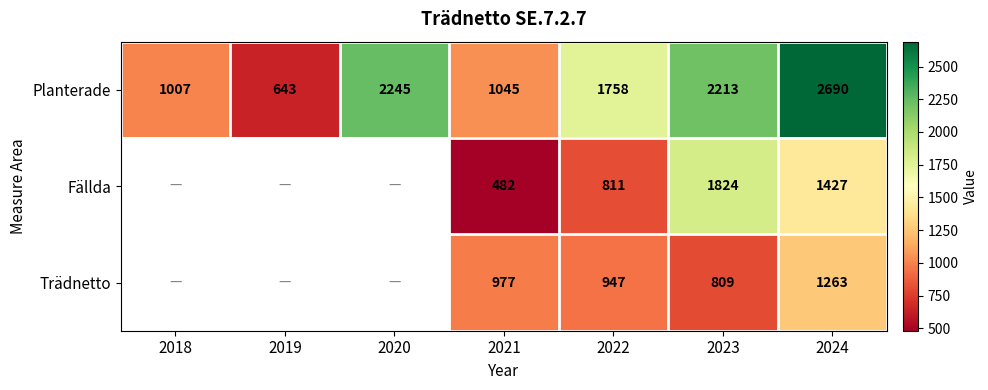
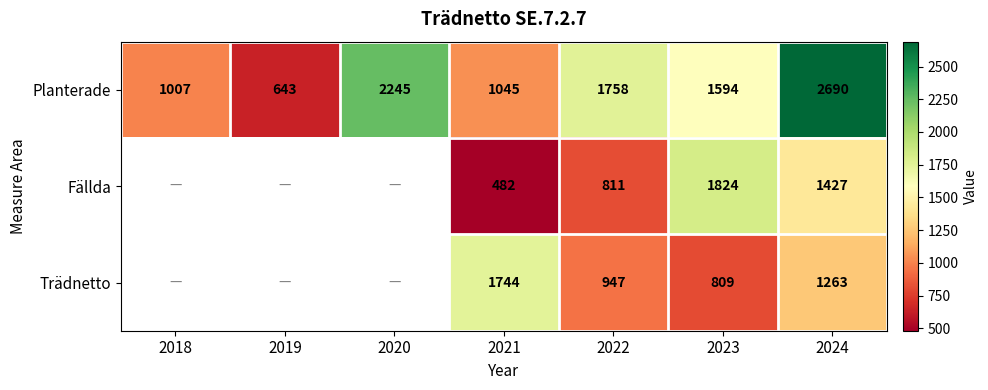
Planterade, 2023: 2213 -> 1594
Trädnetto, 2021: 977 -> 1744
